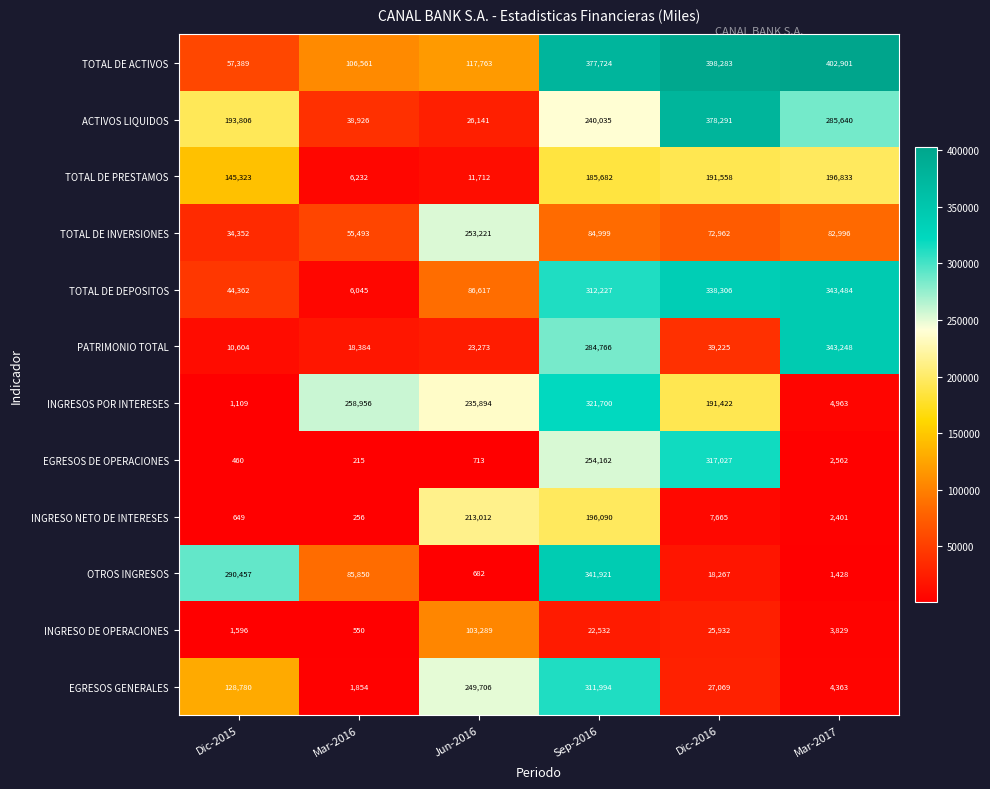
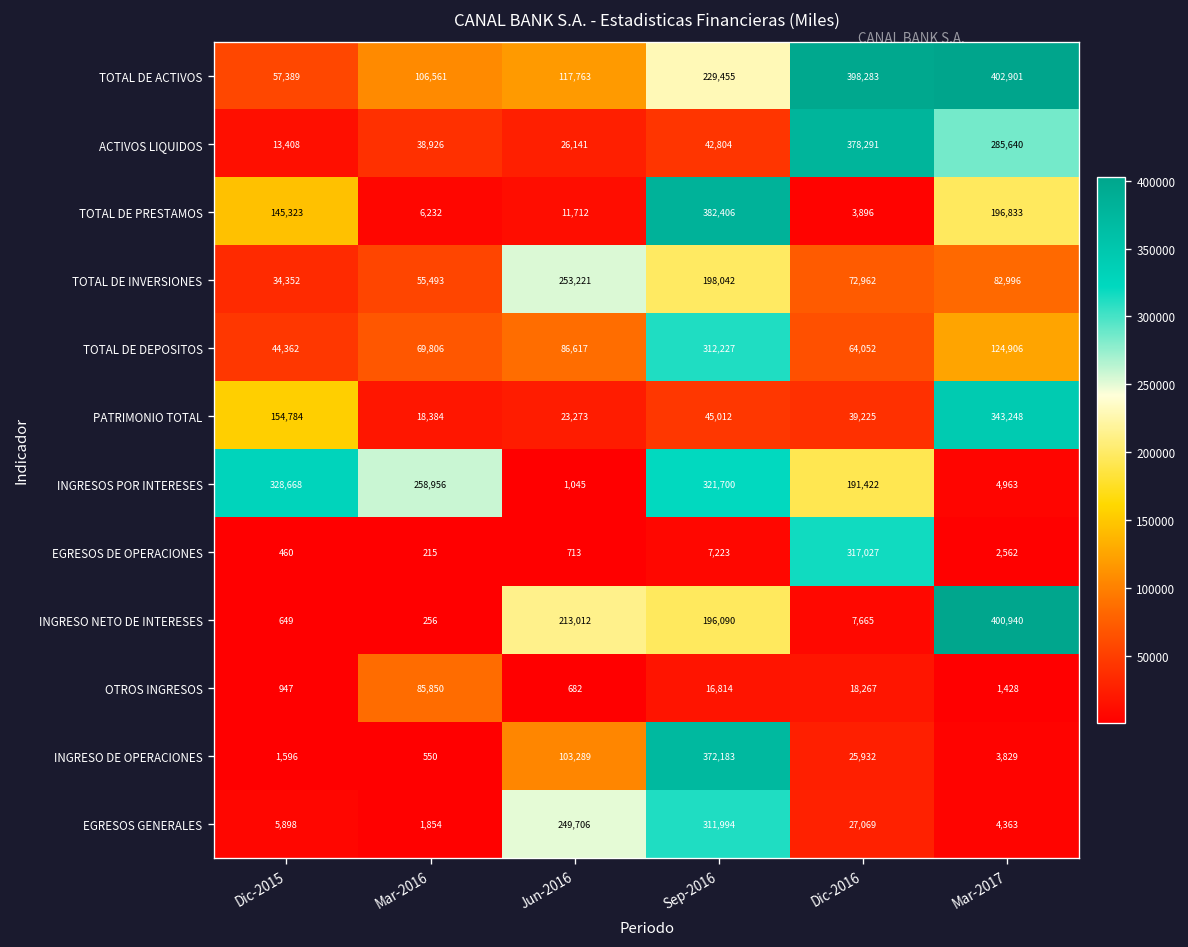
TOTAL DE ACTIVOS, Sep-2016: 377,724 -> 229,455
ACTIVOS LIQUIDOS, Dic-2015: 193,806 -> 13,408
ACTIVOS LIQUIDOS, Sep-2016: 240,035 -> 42,804
TOTAL DE PRESTAMOS, Sep-2016: 185,682 -> 382,406
TOTAL DE PRESTAMOS, Dic-2016: 191,558 -> 3,896
TOTAL DE INVERSIONES, Sep-2016: 84,999 -> 198,042
TOTAL DE DEPOSITOS, Mar-2016: 6,045 -> 69,806
TOTAL DE DEPOSITOS, Dic-2016: 338,306 -> 64,052
TOTAL DE DEPOSITOS, Mar-2017: 343,484 -> 124,906
PATRIMONIO TOTAL, Dic-2015: 10,604 -> 154,784
PATRIMONIO TOTAL, Sep-2016: 284,766 -> 45,012
INGRESOS POR INTERESES, Dic-2015: 1,109 -> 328,668
INGRESOS POR INTERESES, Jun-2016: 235,894 -> 1,045
EGRESOS DE OPERACIONES, Sep-2016: 254,162 -> 7,223
INGRESO NETO DE INTERESES, Mar-2017: 2,401 -> 400,940
OTROS INGRESOS, Dic-2015: 290,457 -> 947
OTROS INGRESOS, Sep-2016: 341,921 -> 16,814
INGRESO DE OPERACIONES, Sep-2016: 22,532 -> 372,183
EGRESOS GENERALES, Dic-2015: 128,780 -> 5,898
